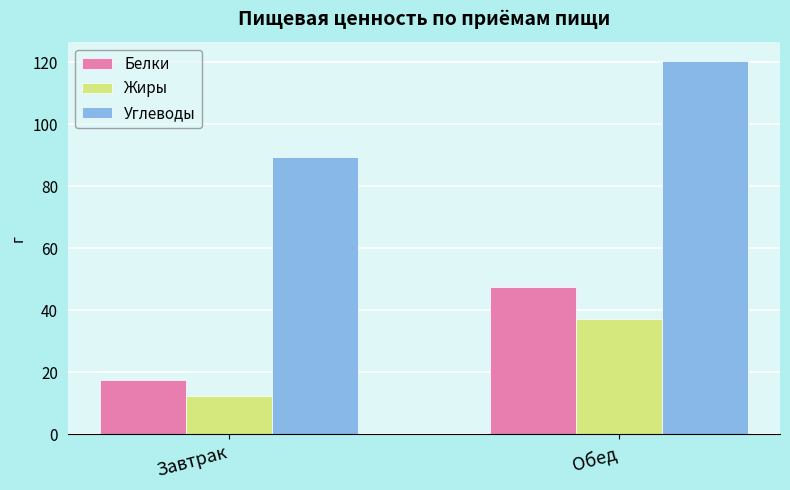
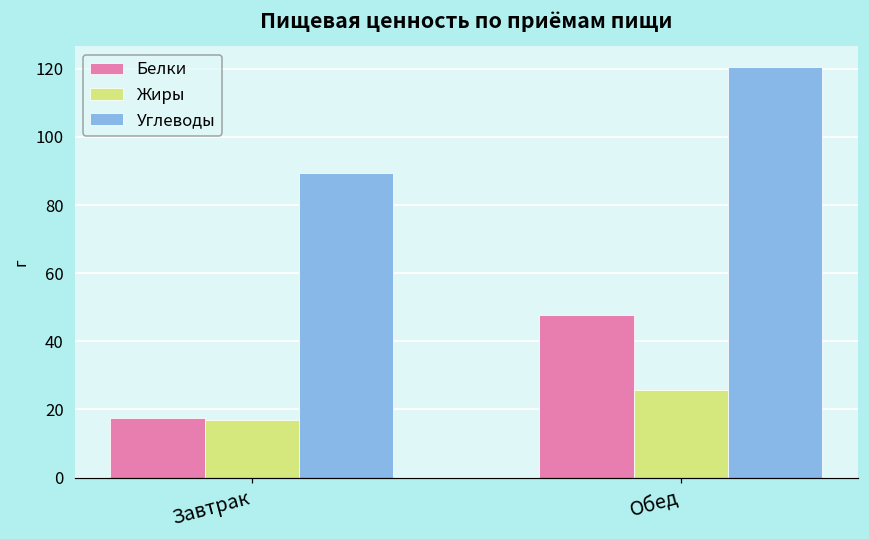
Жиры, Завтрак: 12 -> 17
Жиры, Обед: 37 -> 26
